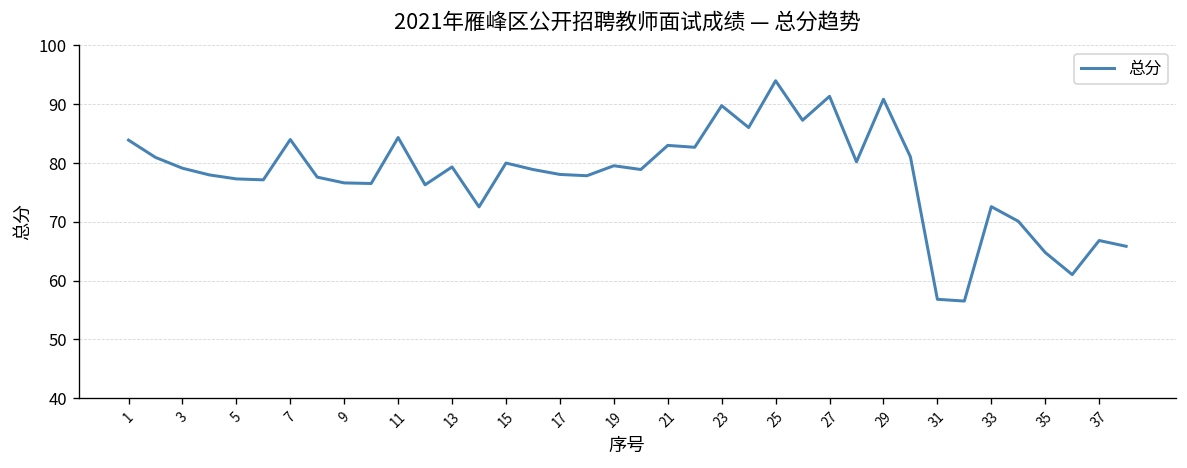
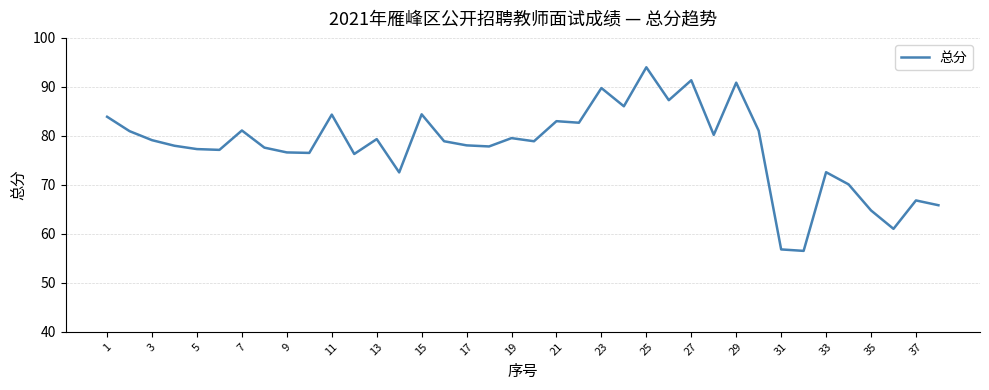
7: 84 -> 81
15: 80 -> 84
